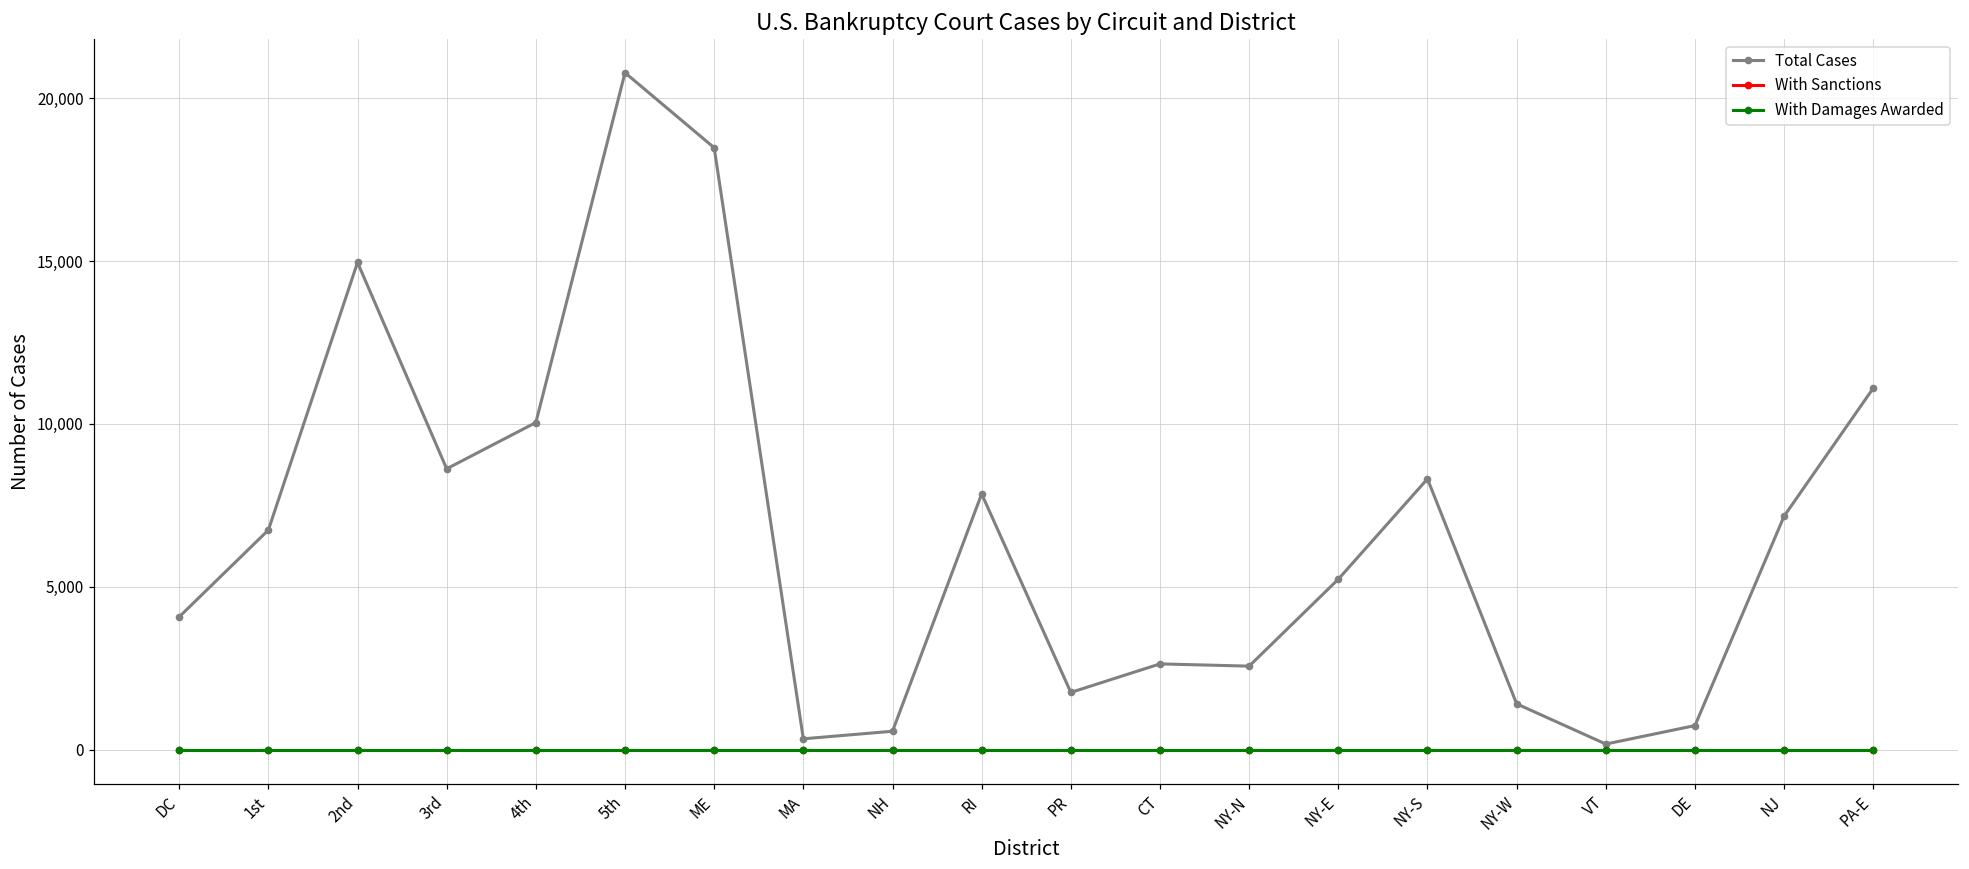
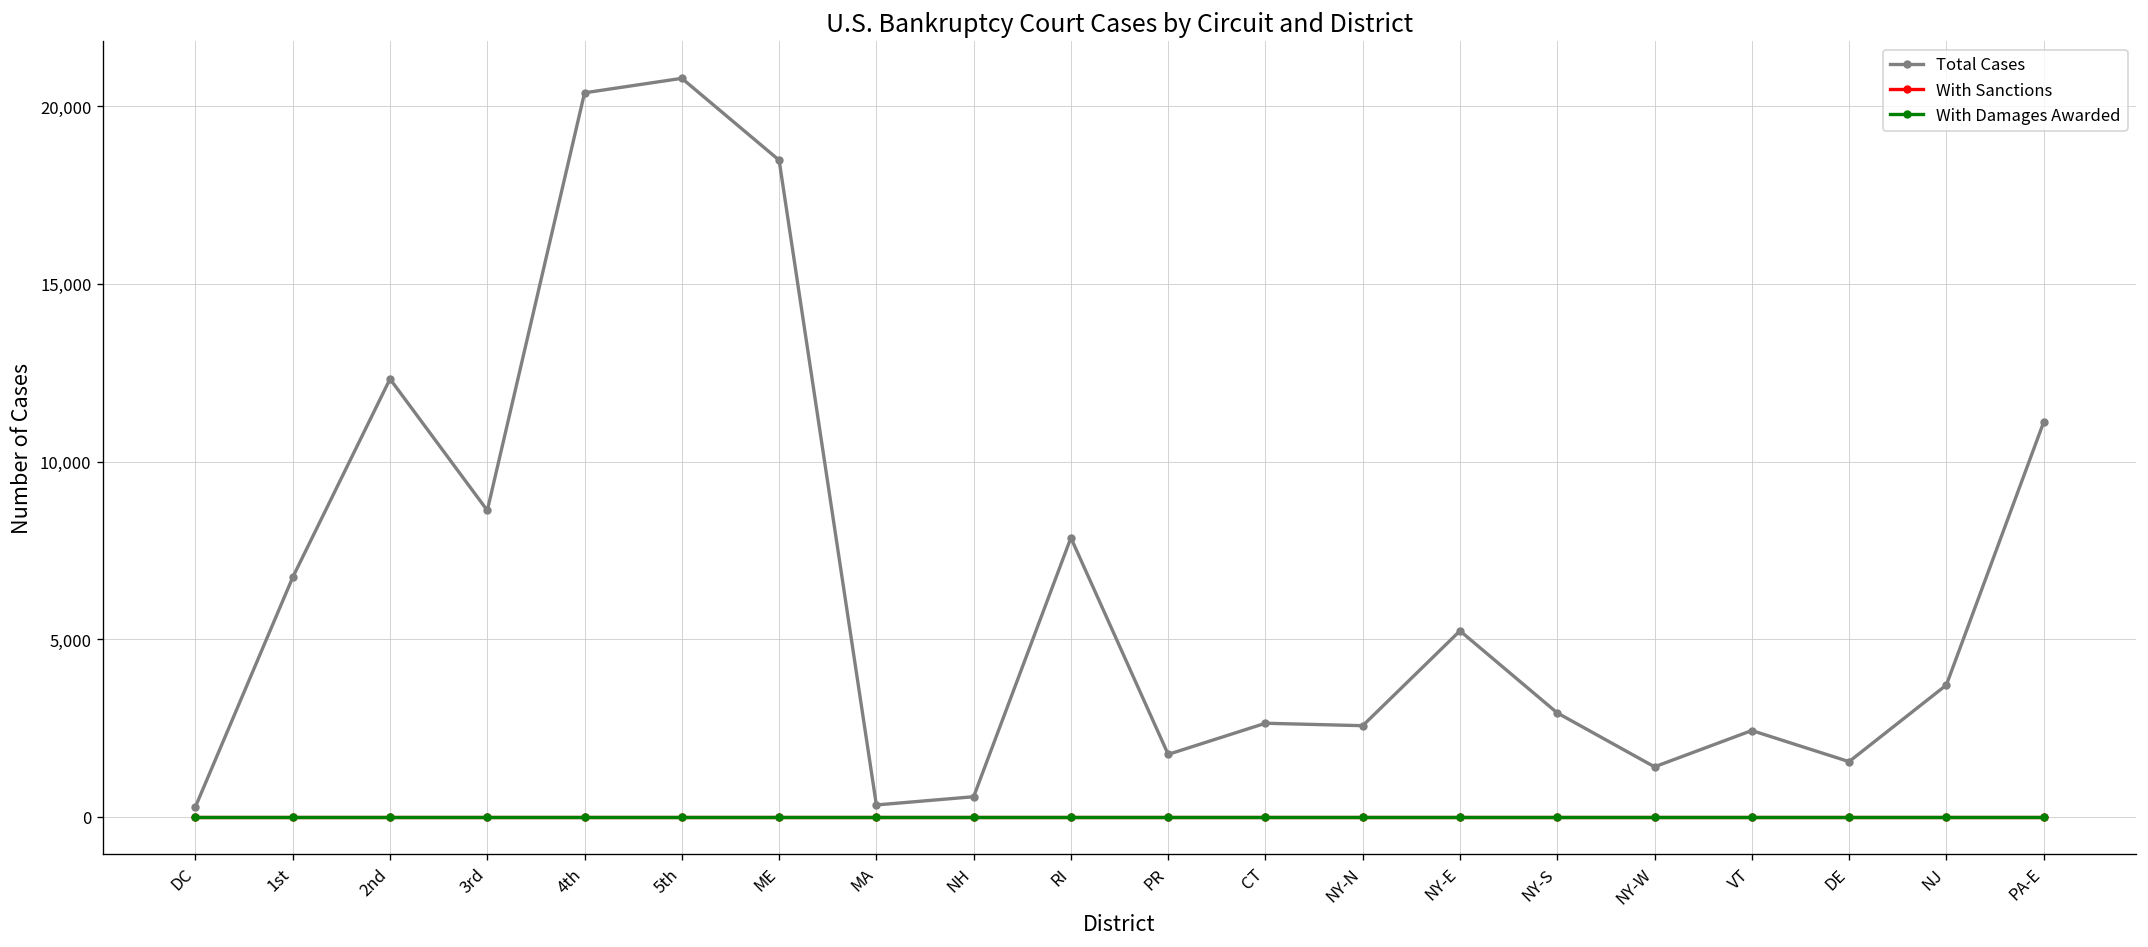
Total Cases, DC: 4,100 -> 300
Total Cases, 2nd: 15,000 -> 12,300
Total Cases, 4th: 10,000 -> 20,400
Total Cases, NY-S: 8,300 -> 2,900
Total Cases, VT: 200 -> 2,400
Total Cases, DE: 700 -> 1,600
Total Cases, NJ: 7,200 -> 3,700
